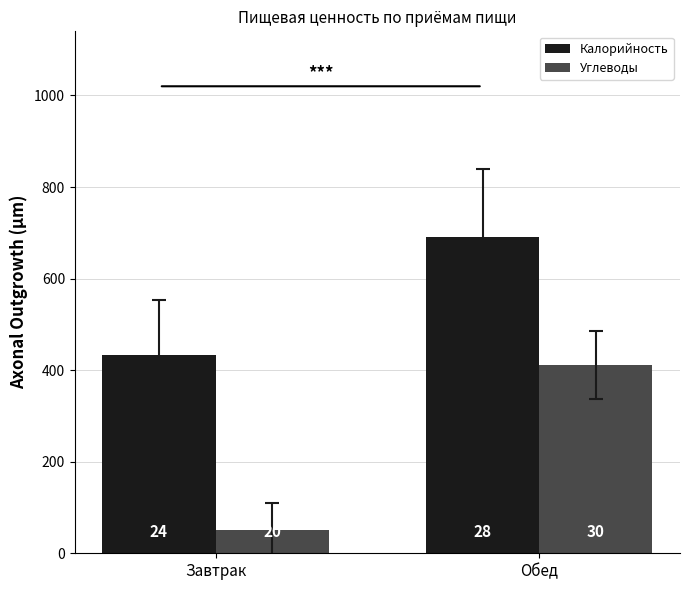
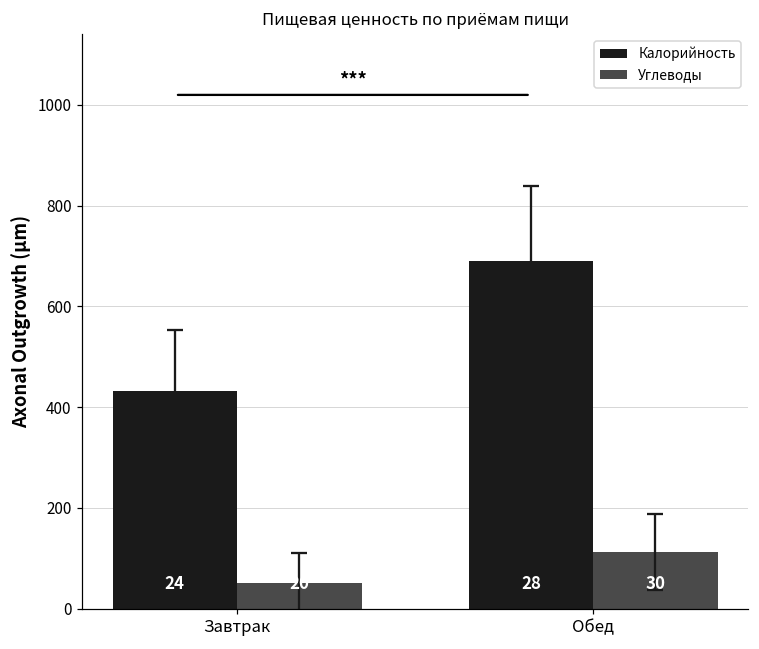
Углеводы, Обед: 410 -> 110
